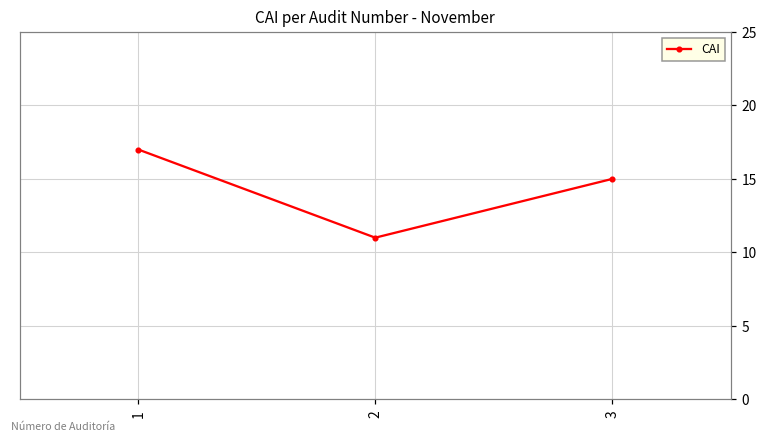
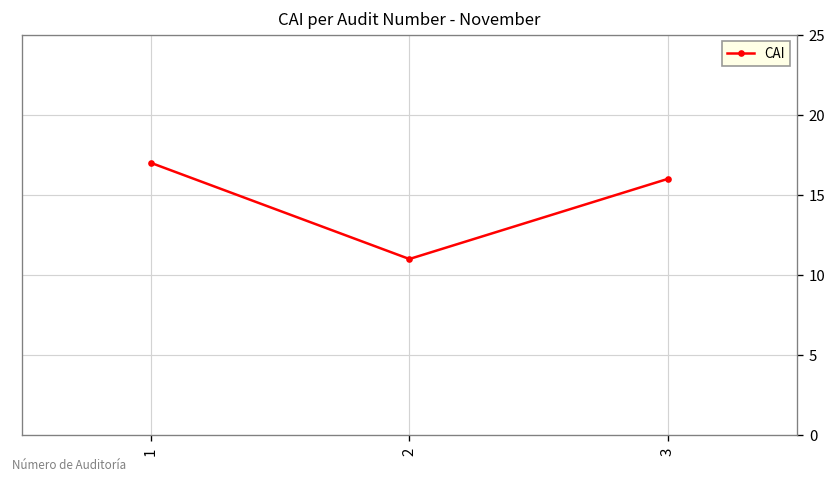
3: 15 -> 16
